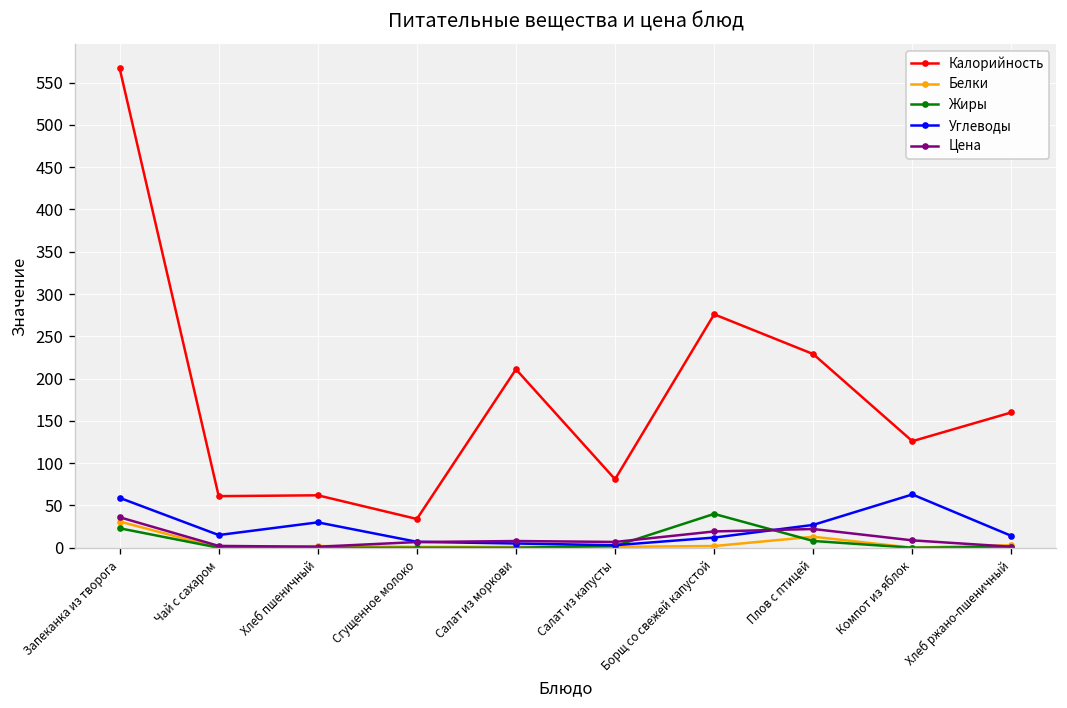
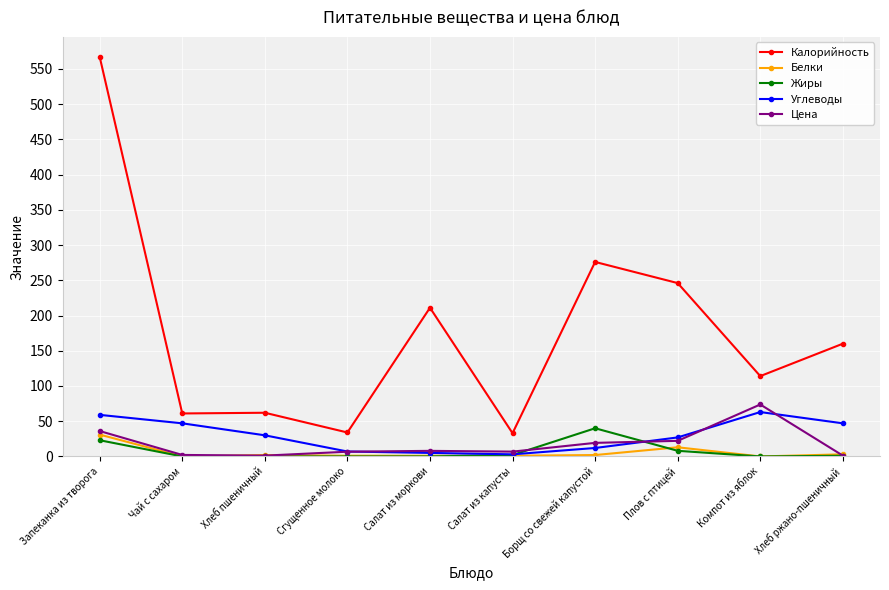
Углеводы, Чай с сахаром: 20 -> 50
Калорийность, Салат из капусты: 80 -> 30
Калорийность, Плов с птицей: 230 -> 250
Калорийность, Компот из яблок: 130 -> 110
Цена, Компот из яблок: 10 -> 70
Углеводы, Хлеб ржано-пшеничный: 10 -> 50
